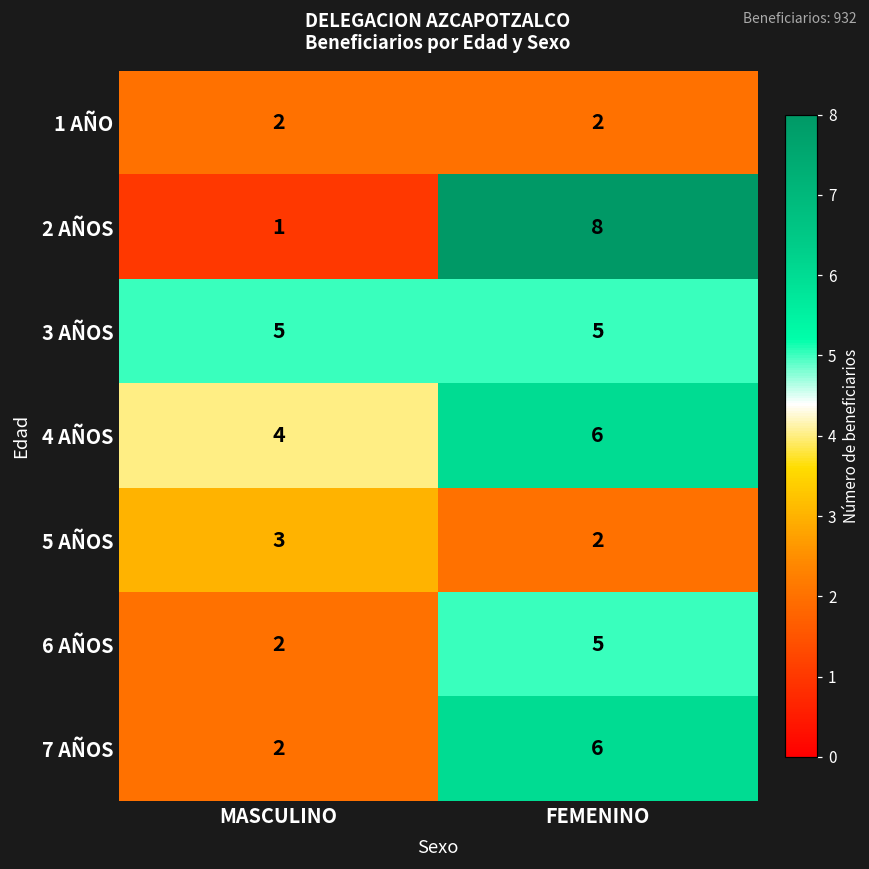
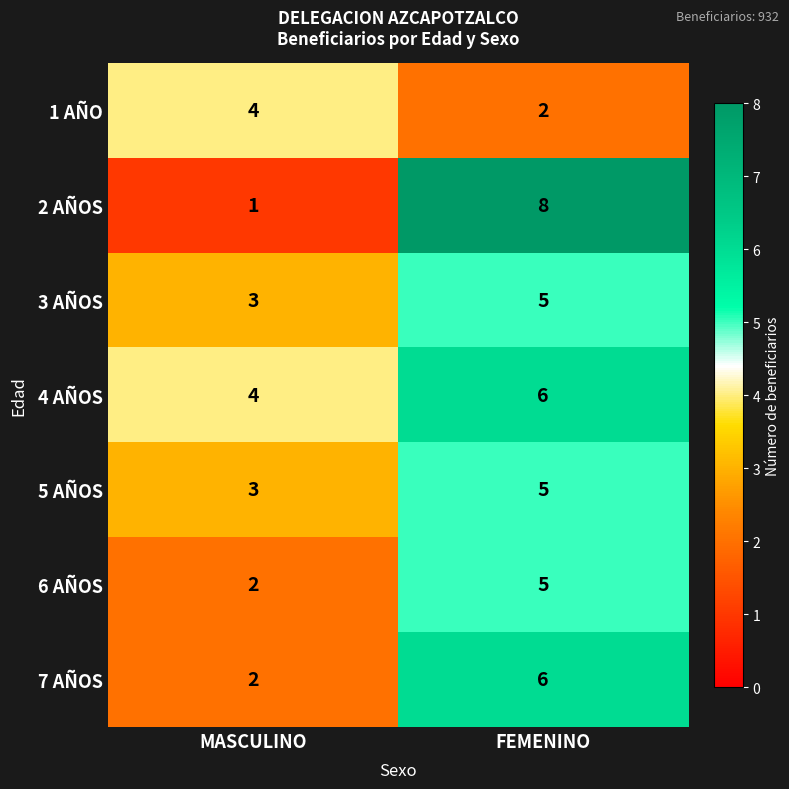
1 AÑO, MASCULINO: 2 -> 4
3 AÑOS, MASCULINO: 5 -> 3
5 AÑOS, FEMENINO: 2 -> 5
